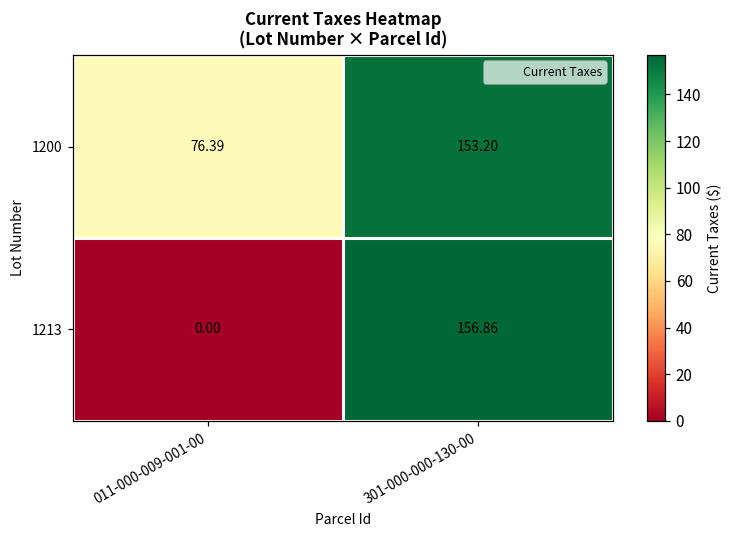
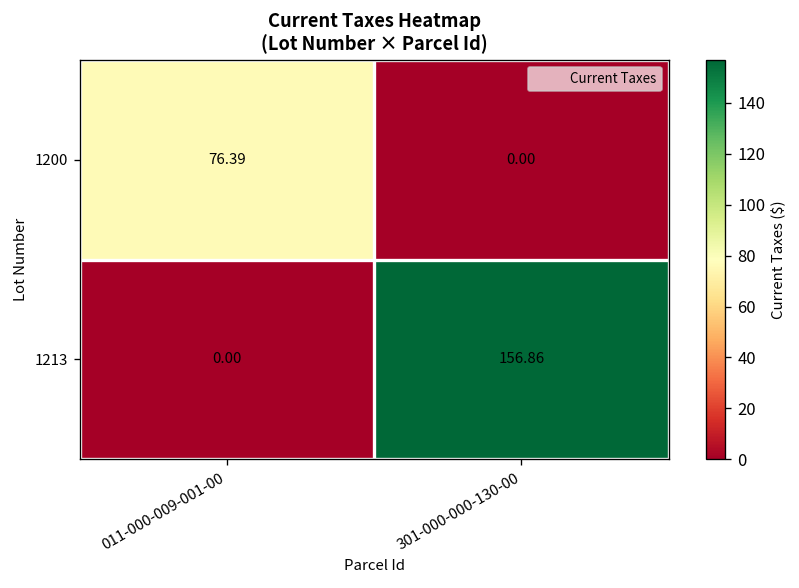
1200, 301-000-000-130-00: 153.20 -> 0.00
